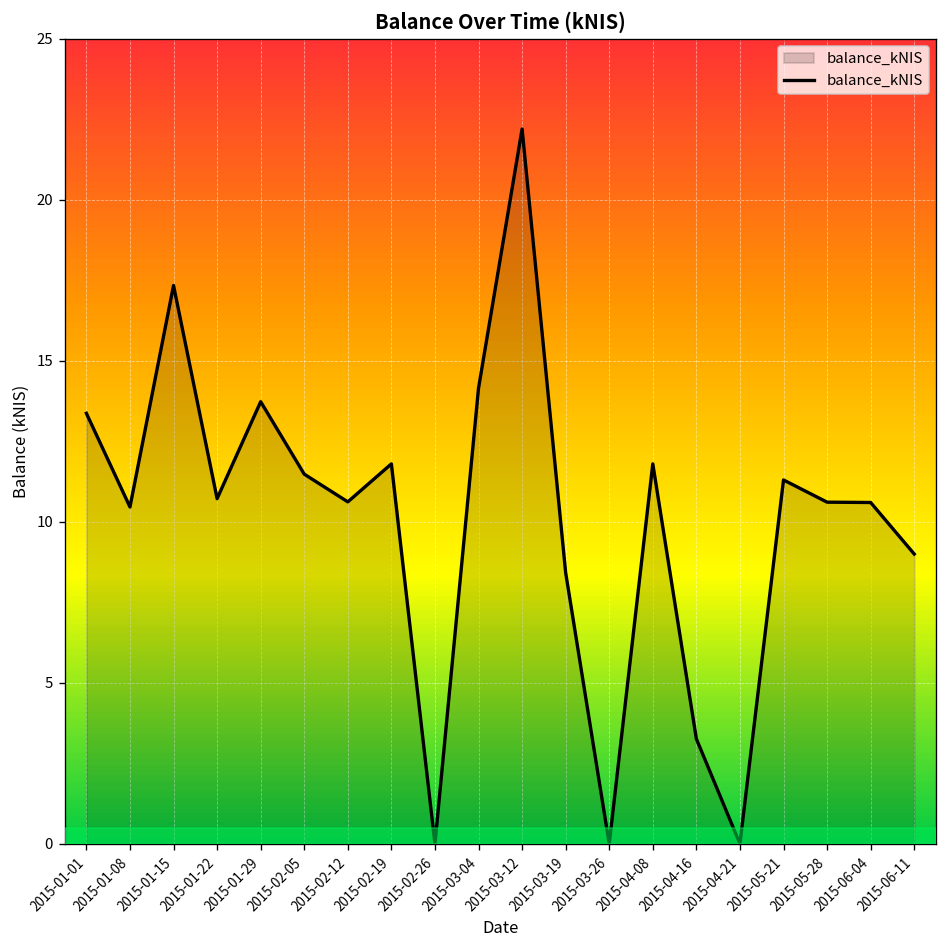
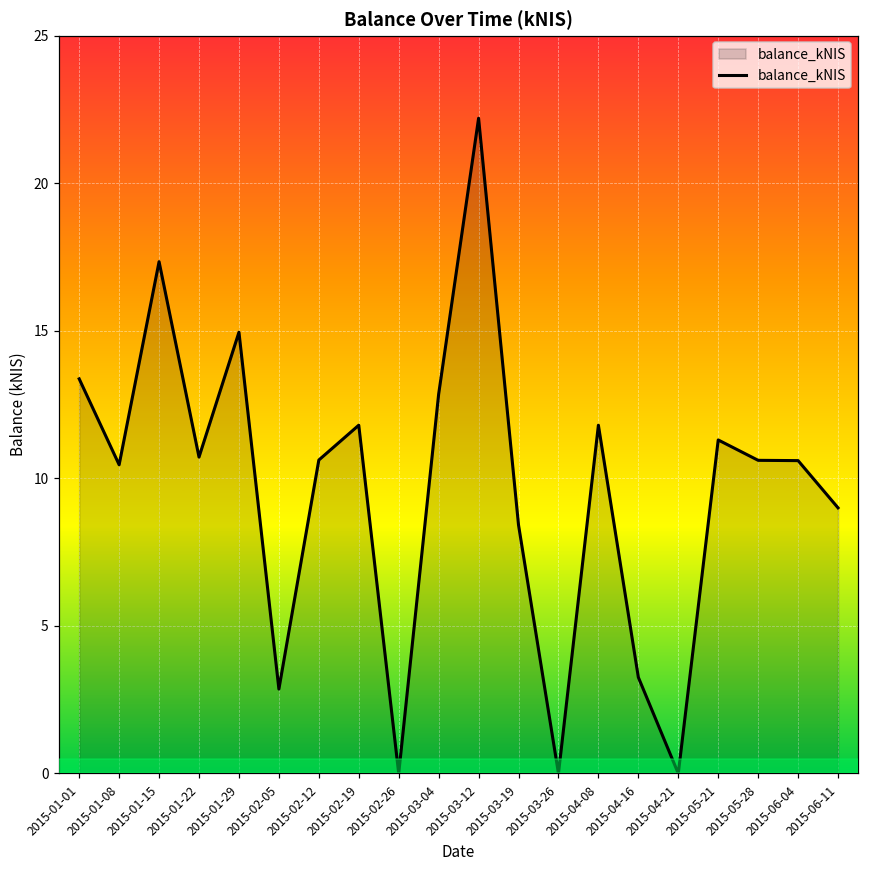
2015-01-29: 13.7 -> 15.0
2015-02-05: 11.5 -> 2.9
2015-03-04: 14.2 -> 12.9
